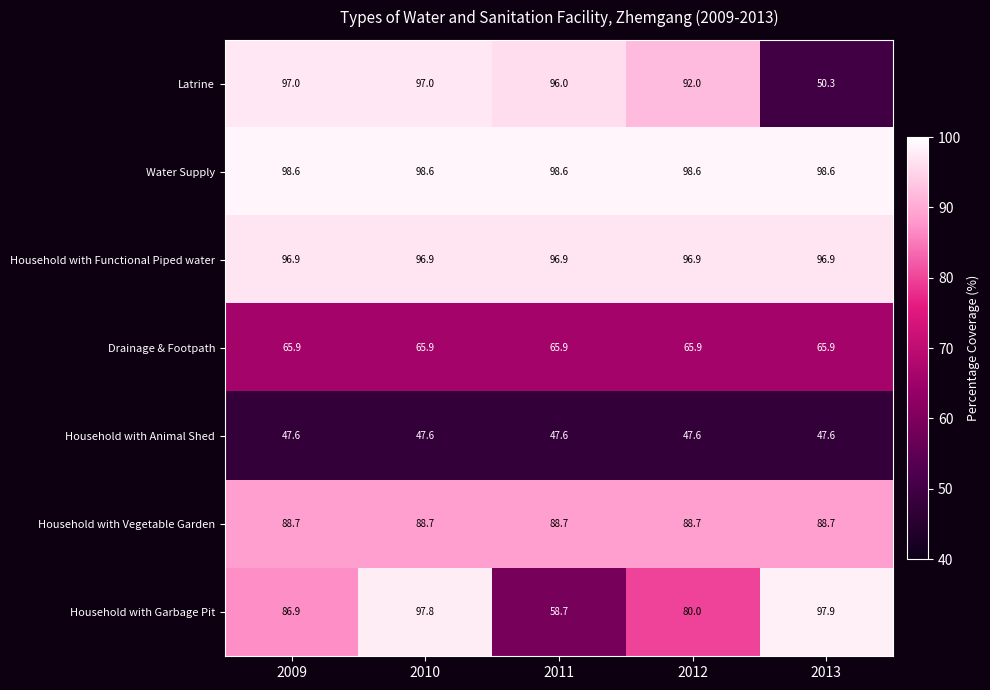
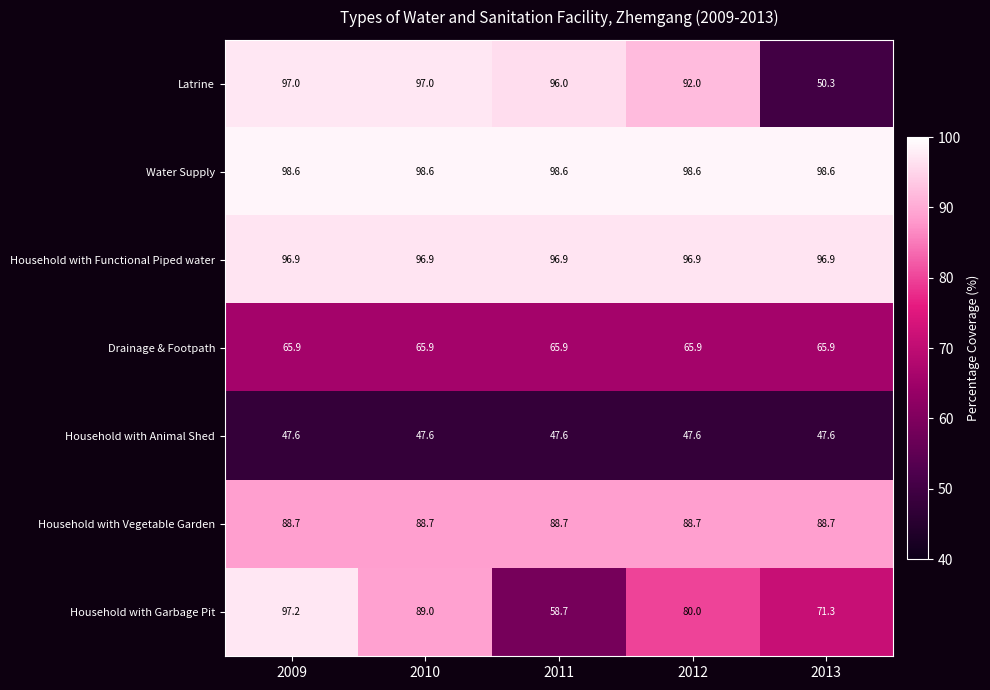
Household with Garbage Pit, 2009: 86.9 -> 97.2
Household with Garbage Pit, 2010: 97.8 -> 89.0
Household with Garbage Pit, 2013: 97.9 -> 71.3
